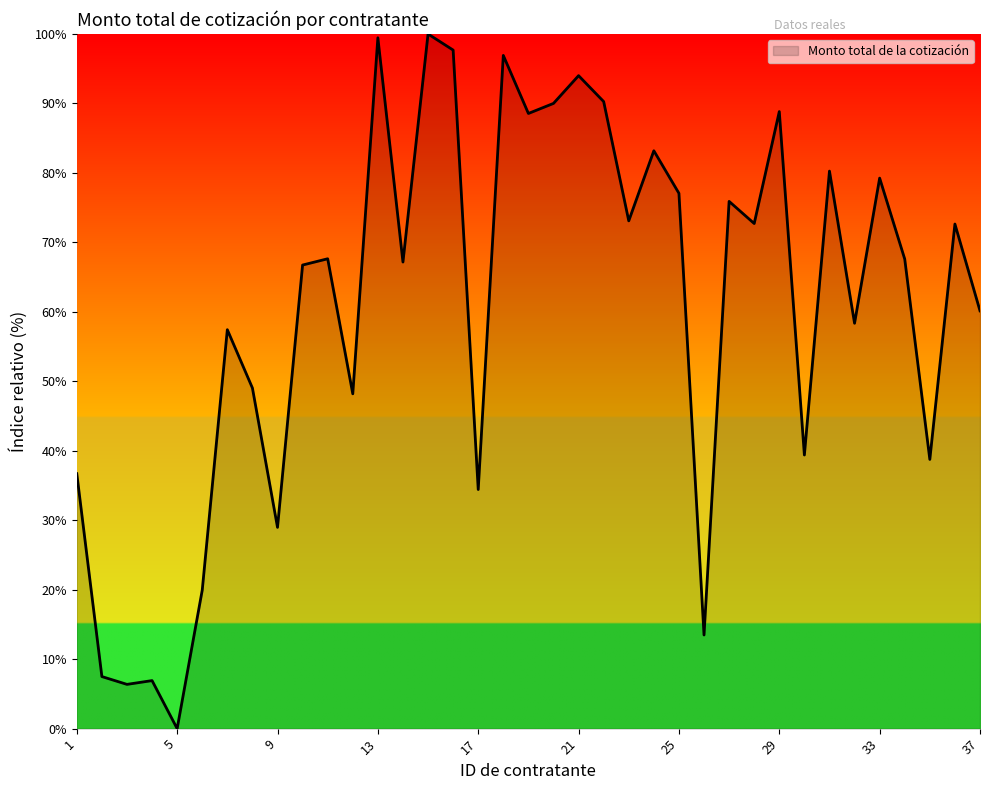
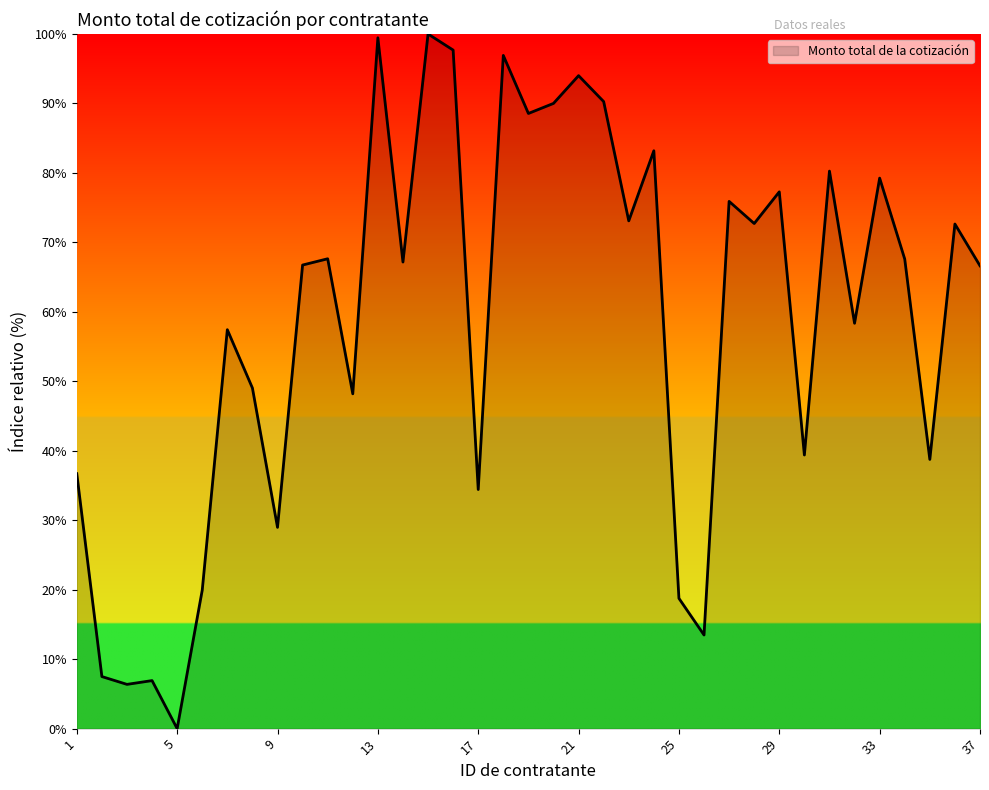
25: 77% -> 19%
29: 89% -> 77%
37: 60% -> 67%
